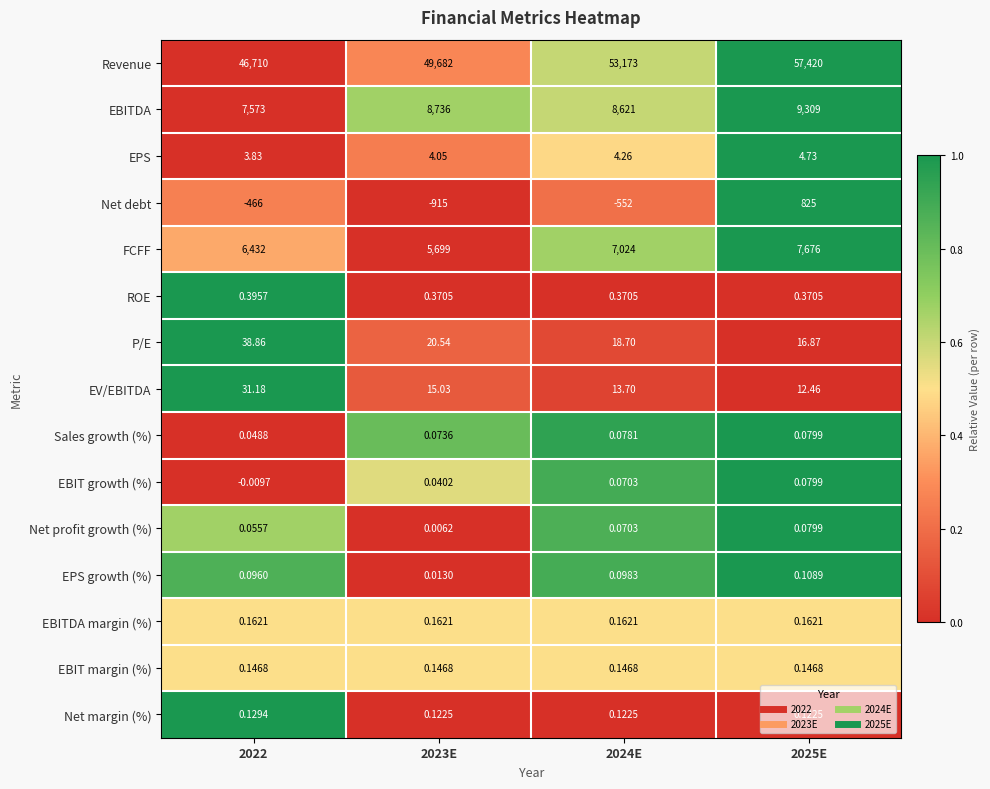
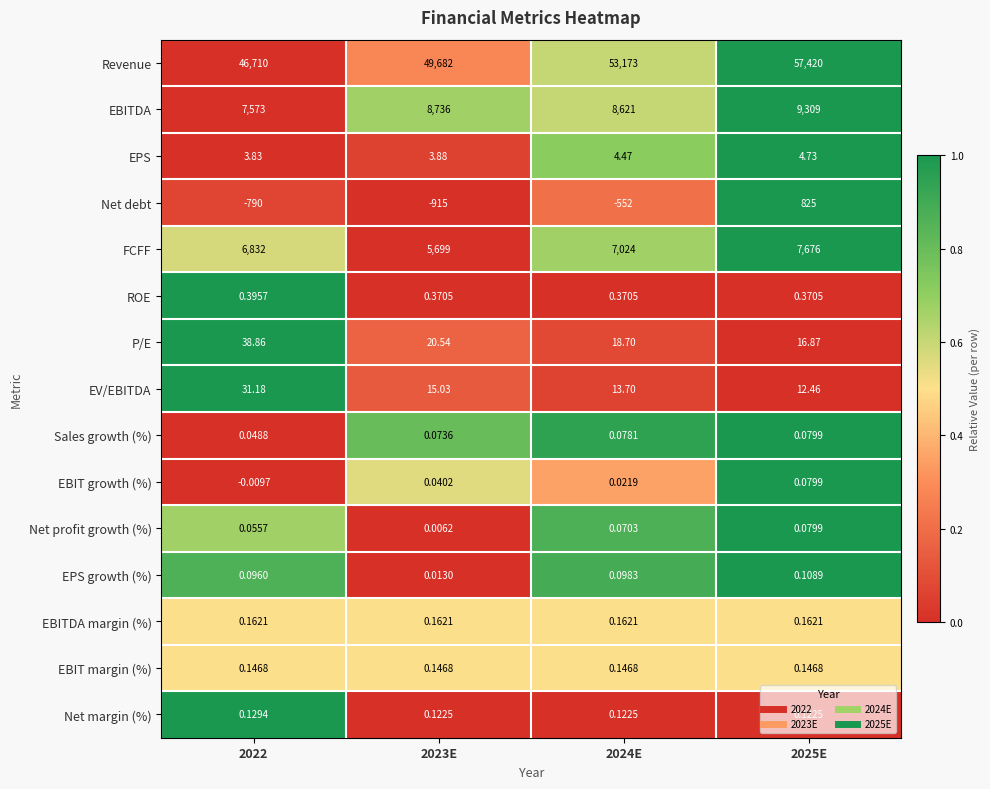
EPS, 2023E: 4.05 -> 3.88
EPS, 2024E: 4.26 -> 4.47
Net debt, 2022: -466 -> -790
FCFF, 2022: 6,432 -> 6,832
EBIT growth (%), 2024E: 0.0703 -> 0.0219
